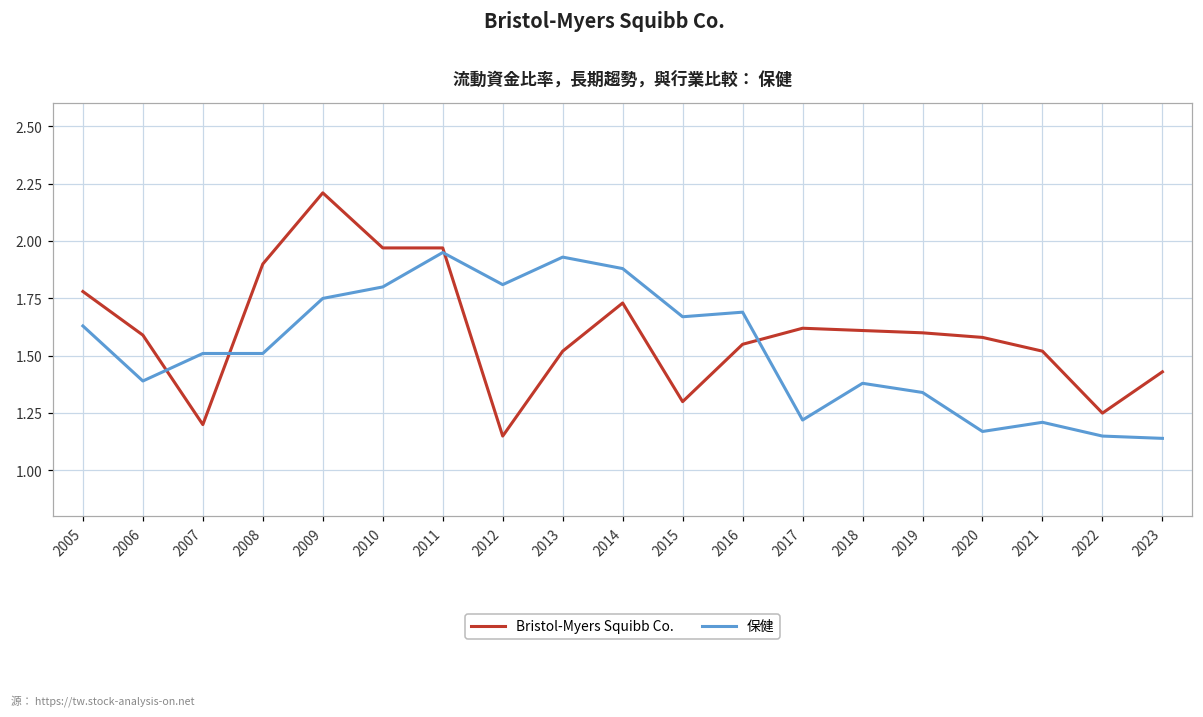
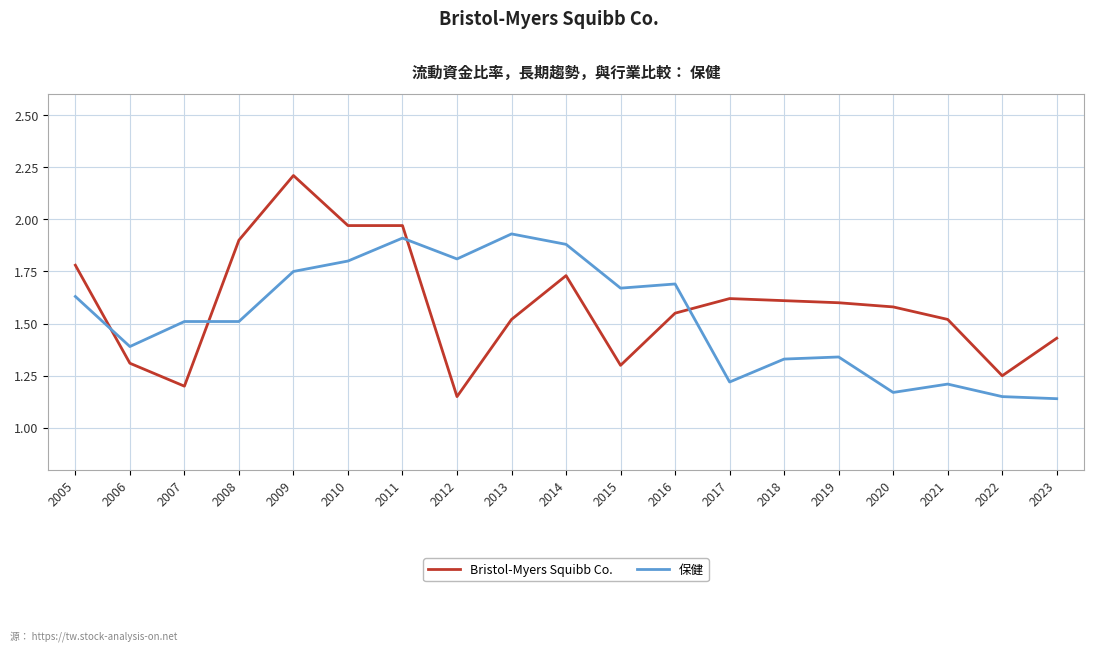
Bristol-Myers Squibb Co., 2006: 1.59 -> 1.31
保健, 2011: 1.95 -> 1.91
保健, 2018: 1.38 -> 1.33
